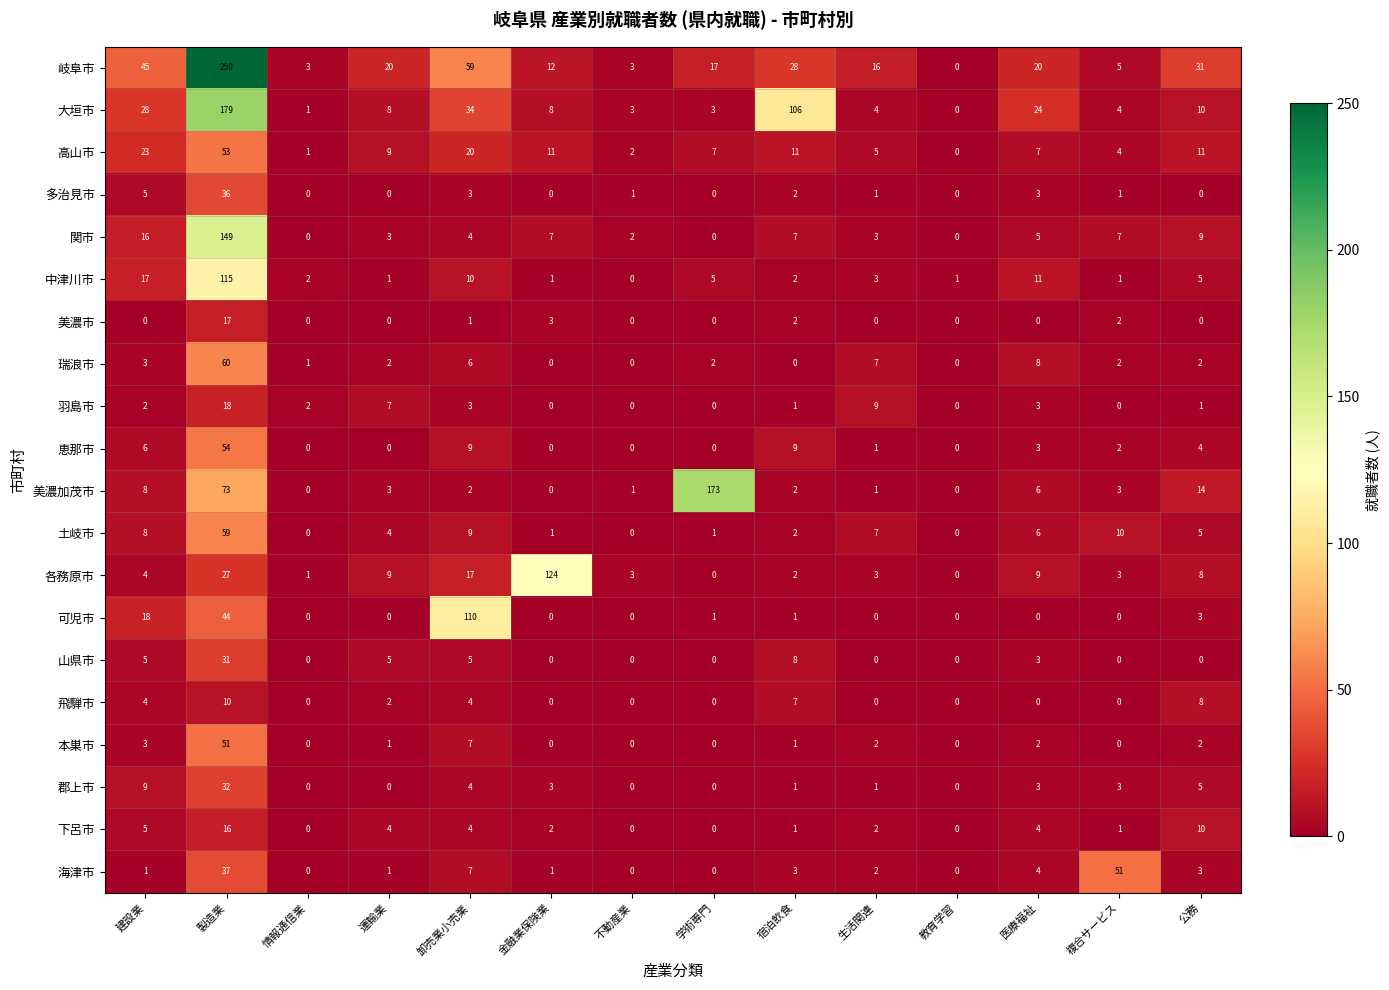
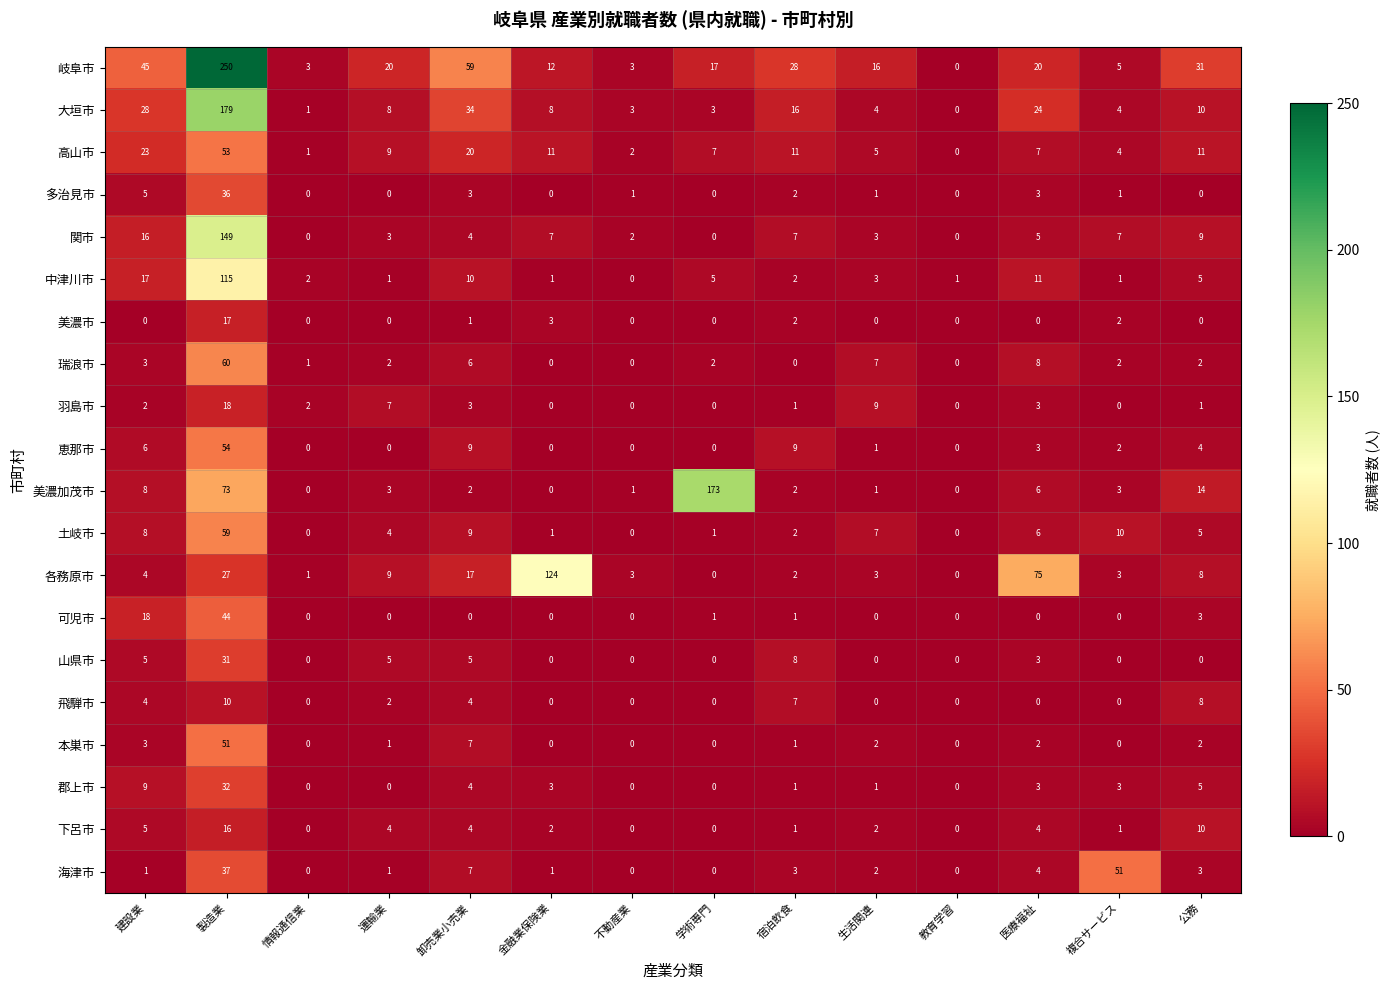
大垣市, 宿泊飲食: 106 -> 16
各務原市, 医療福祉: 9 -> 75
可児市, 卸売業小売業: 110 -> 0
